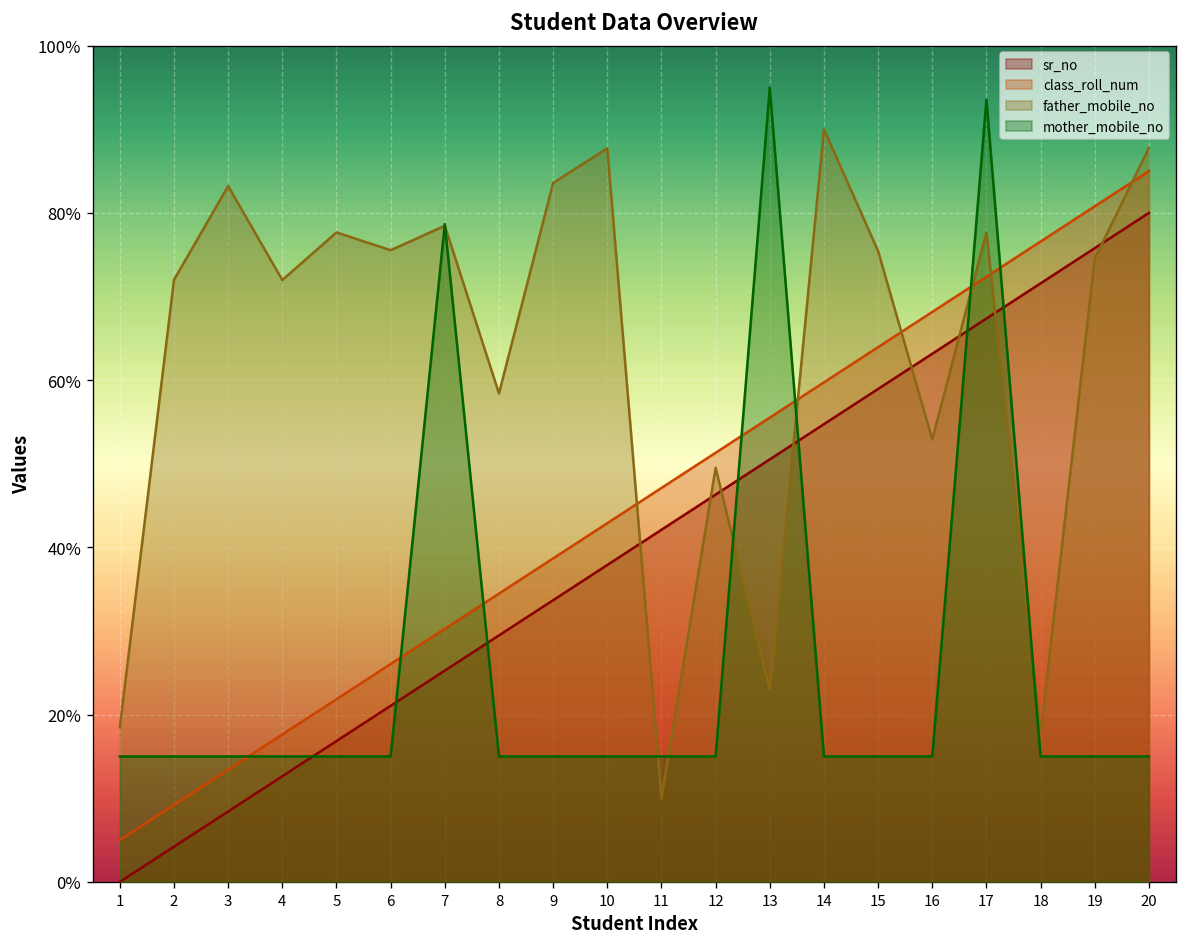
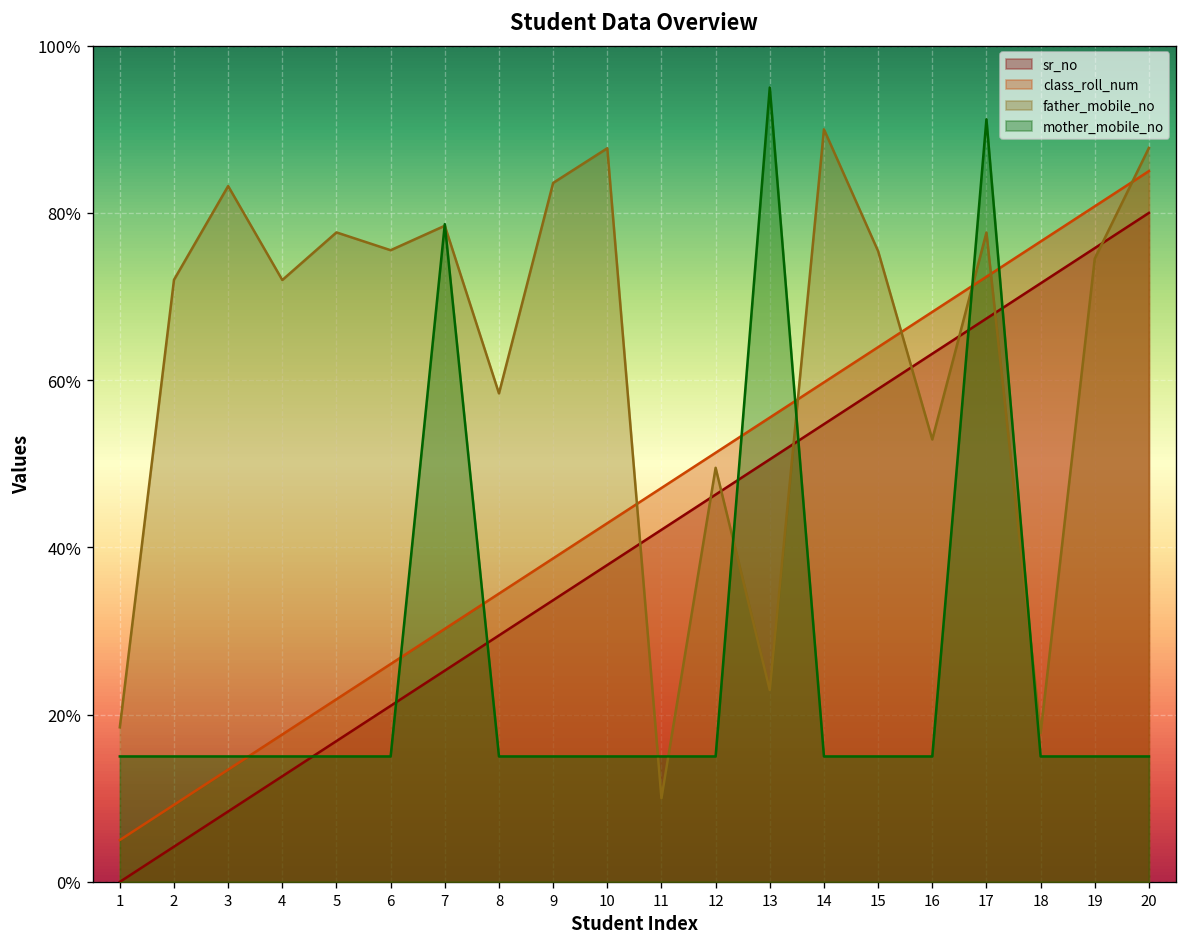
mother_mobile_no, 17: 94% -> 91%
